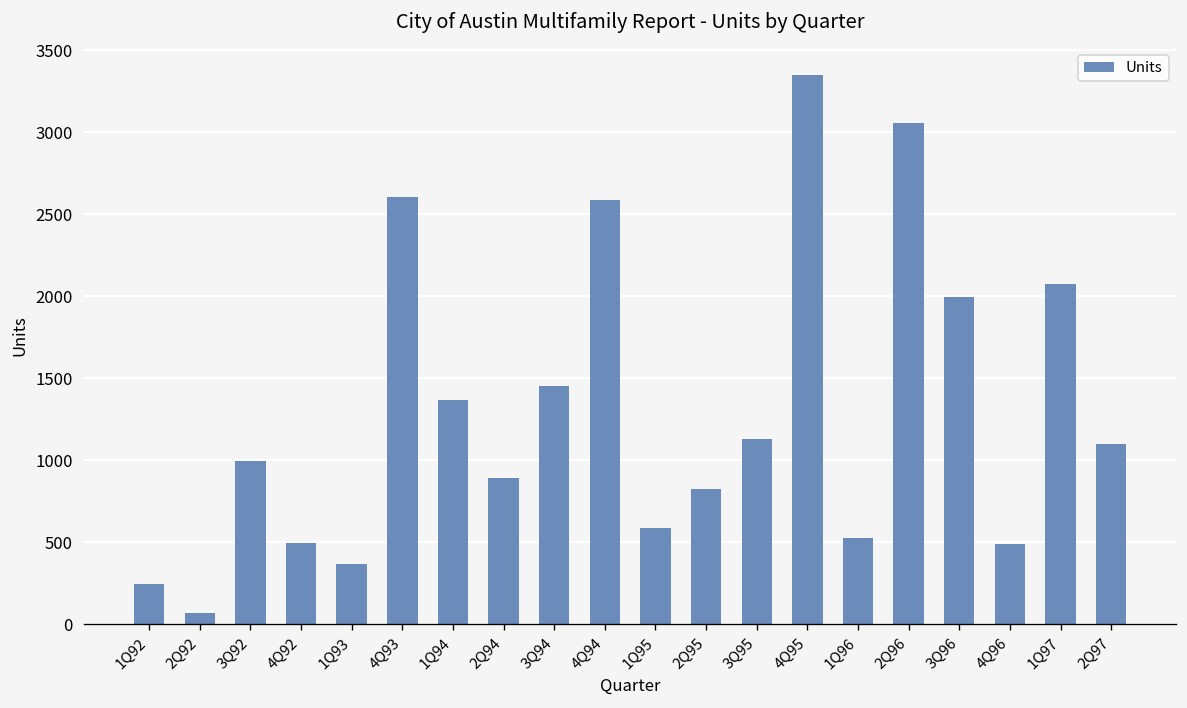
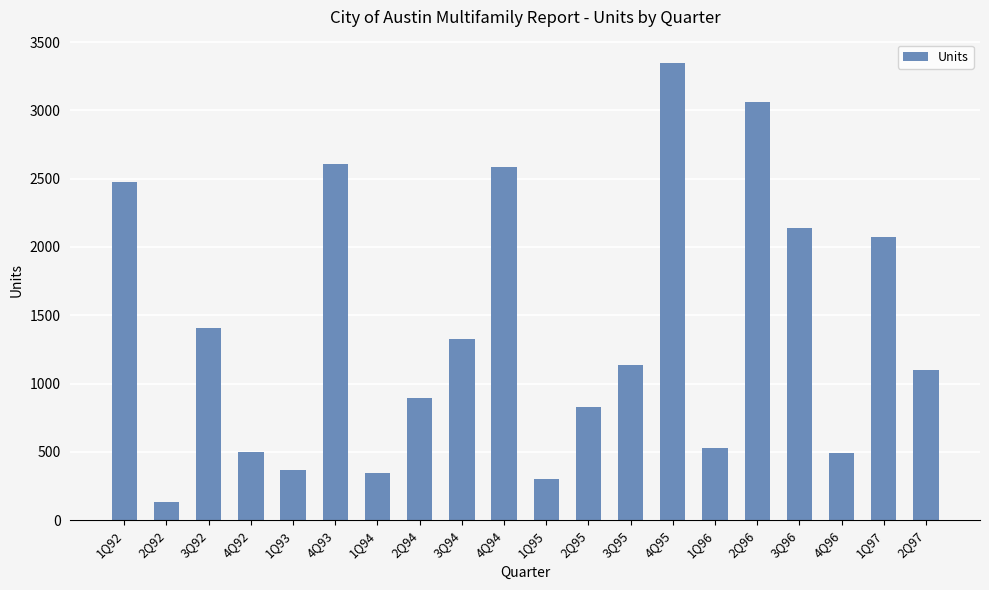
1Q92: 250 -> 2480
2Q92: 70 -> 130
3Q92: 1000 -> 1400
1Q94: 1370 -> 340
3Q94: 1460 -> 1330
1Q95: 590 -> 300
3Q96: 2000 -> 2140
